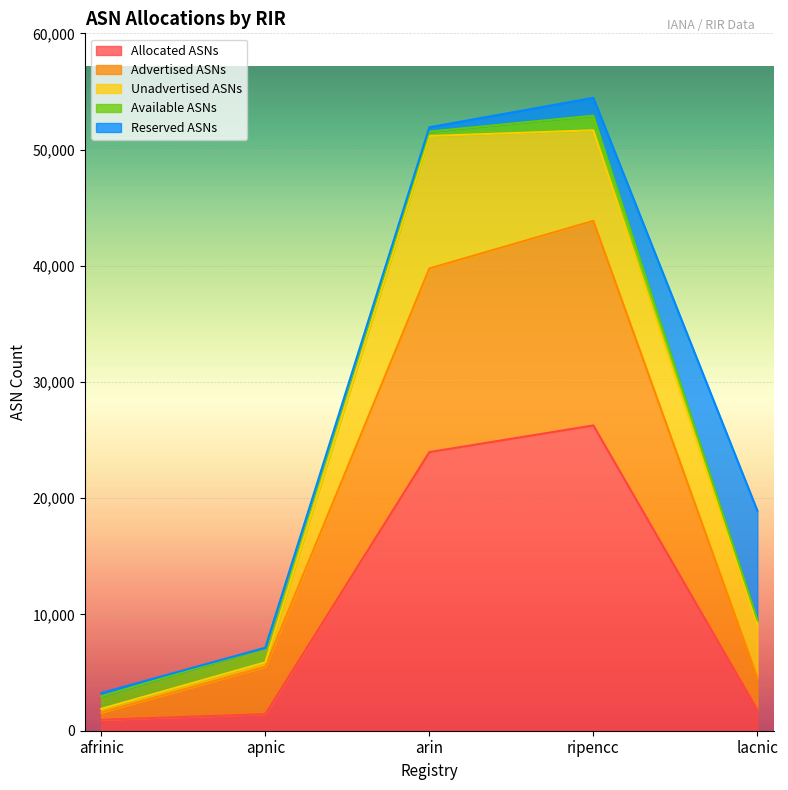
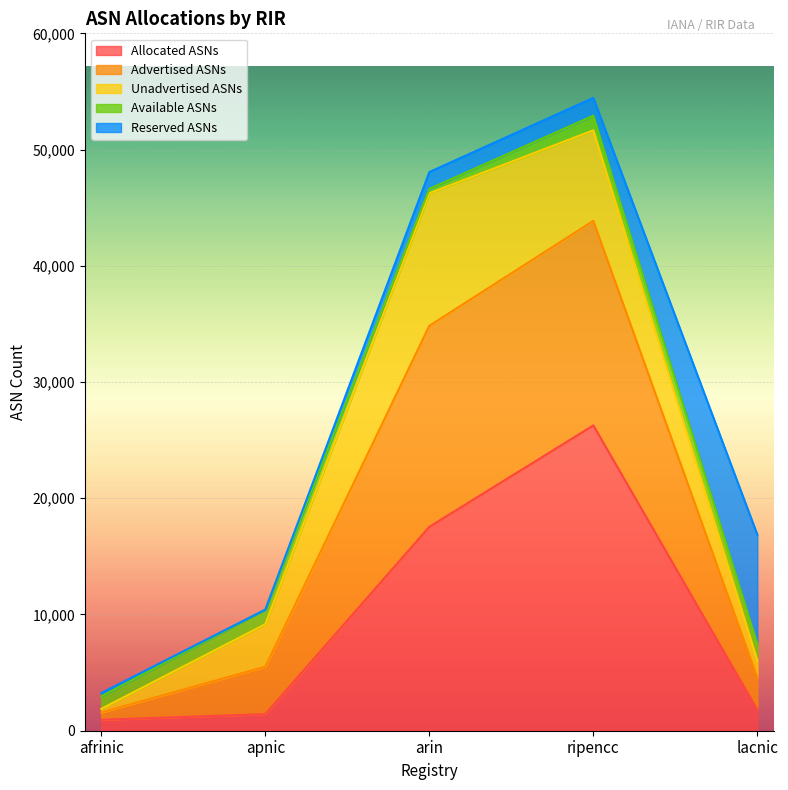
Unadvertised ASNs, apnic: 400 -> 3,700
Allocated ASNs, arin: 24,000 -> 17,500
Advertised ASNs, arin: 15,800 -> 17,300
Reserved ASNs, arin: 400 -> 1,500
Unadvertised ASNs, lacnic: 4,600 -> 1,400
Available ASNs, lacnic: 400 -> 1,400
